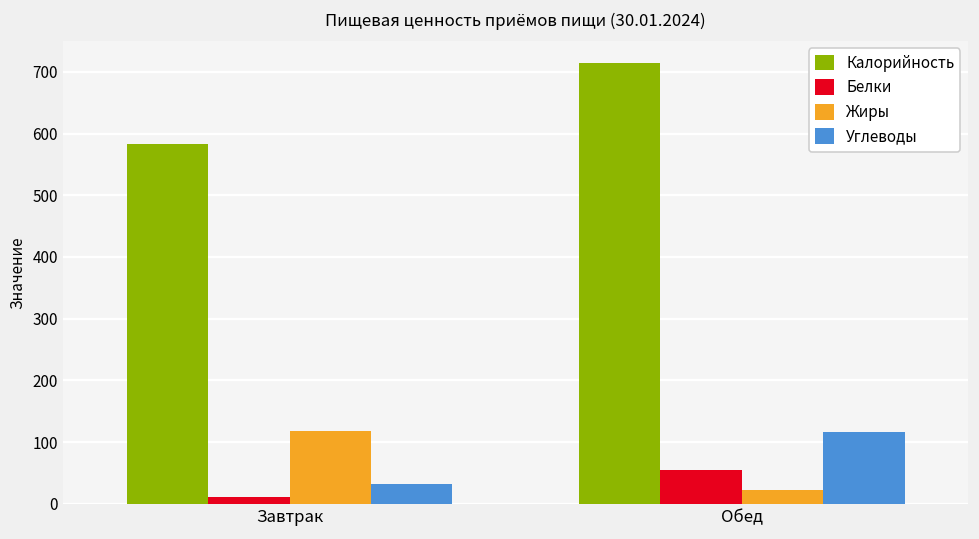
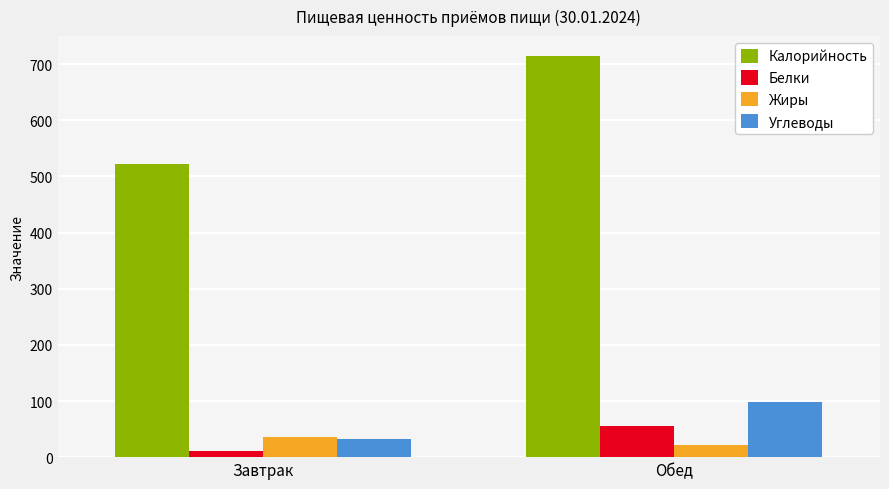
Калорийность, Завтрак: 580 -> 520
Жиры, Завтрак: 120 -> 40
Углеводы, Обед: 120 -> 100
